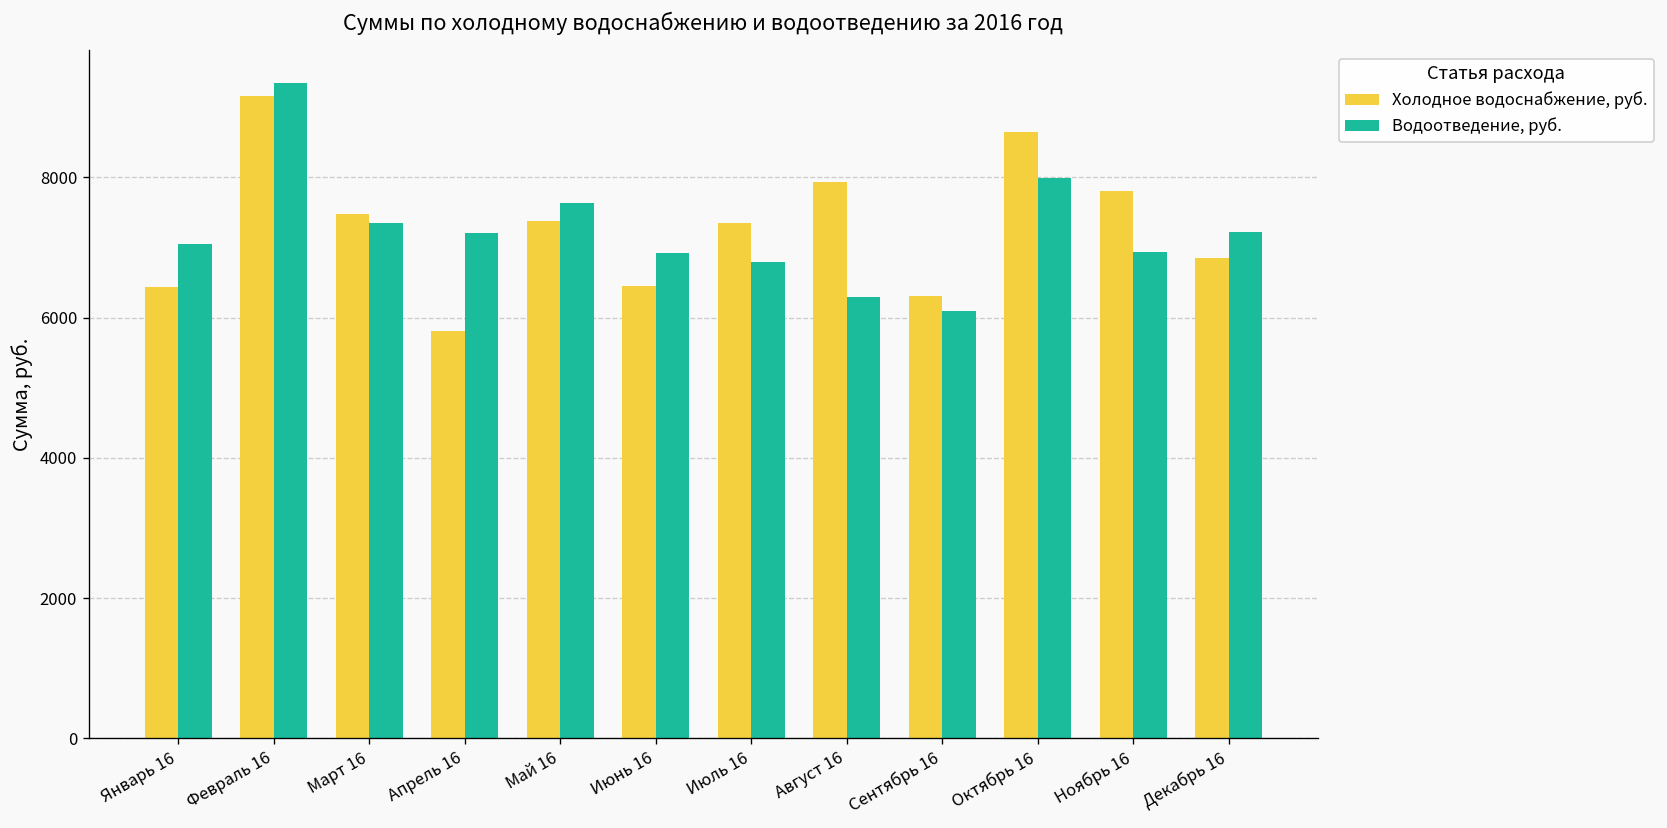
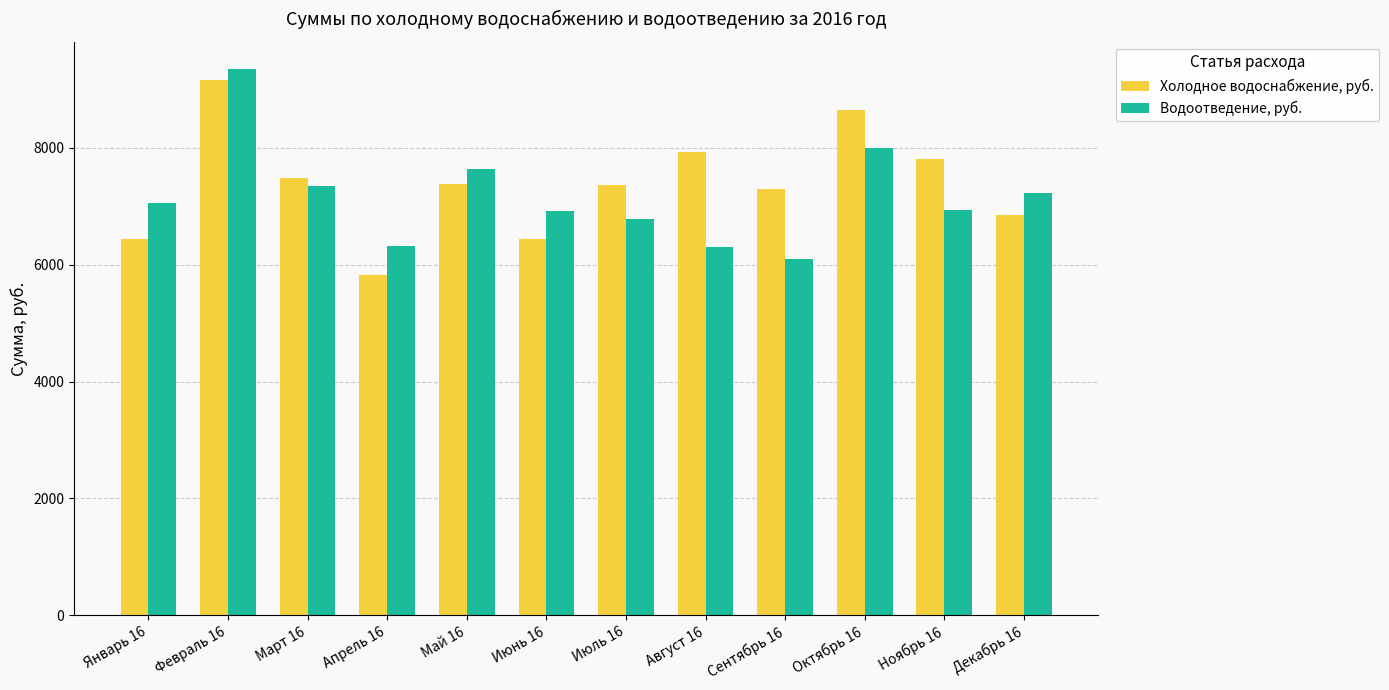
Водоотведение, руб., Апрель 16: 7200 -> 6300
Холодное водоснабжение, руб., Сентябрь 16: 6300 -> 7300
